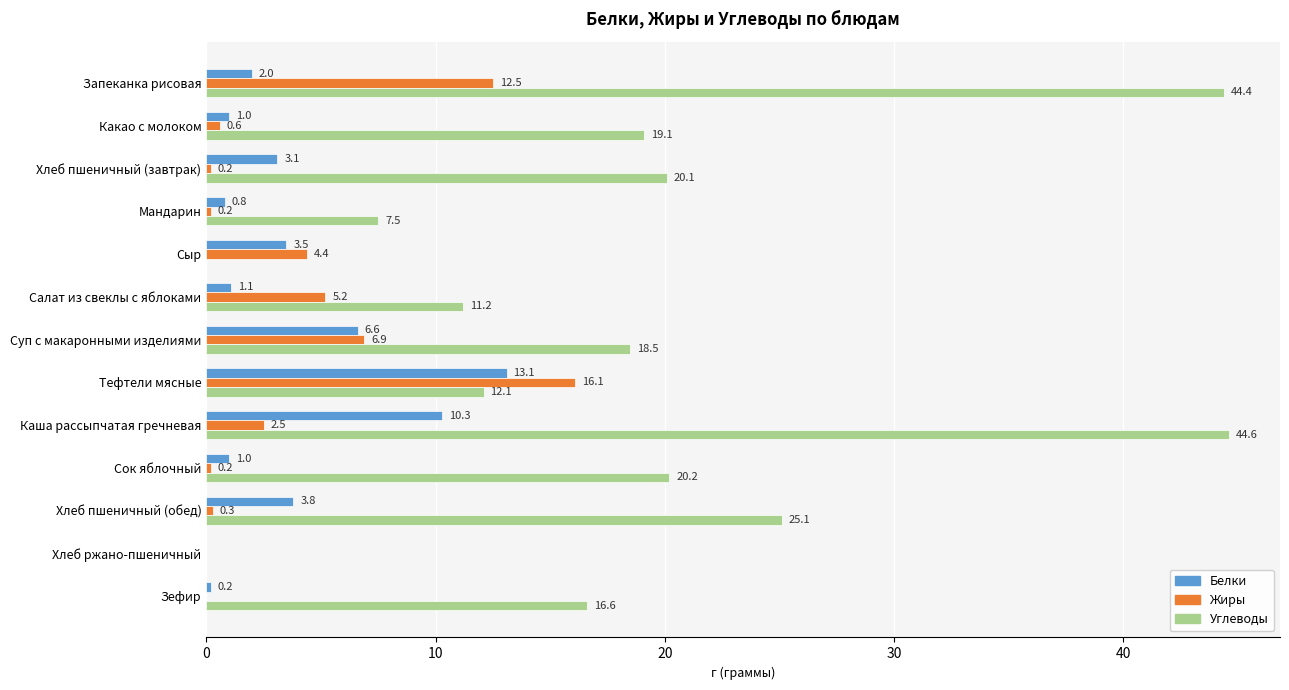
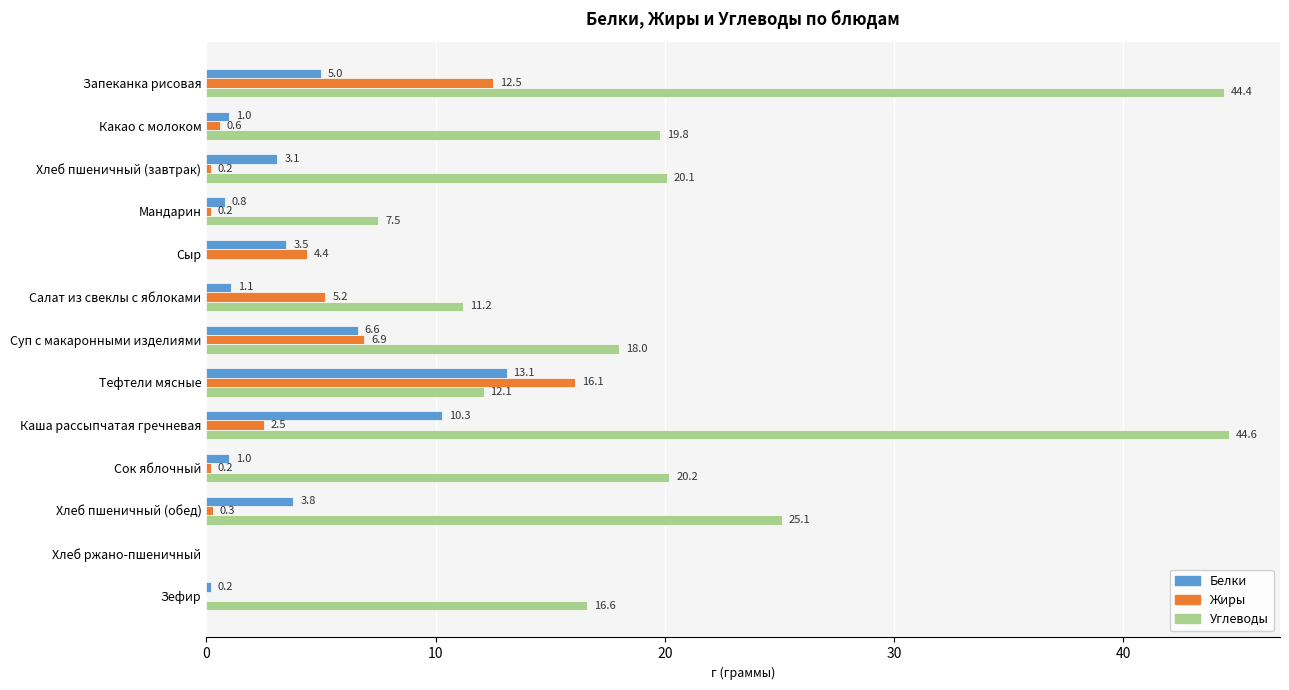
Белки, Запеканка рисовая: 2.0 -> 5.0
Углеводы, Какао с молоком: 19.1 -> 19.8
Углеводы, Суп с макаронными изделиями: 18.5 -> 18.0
